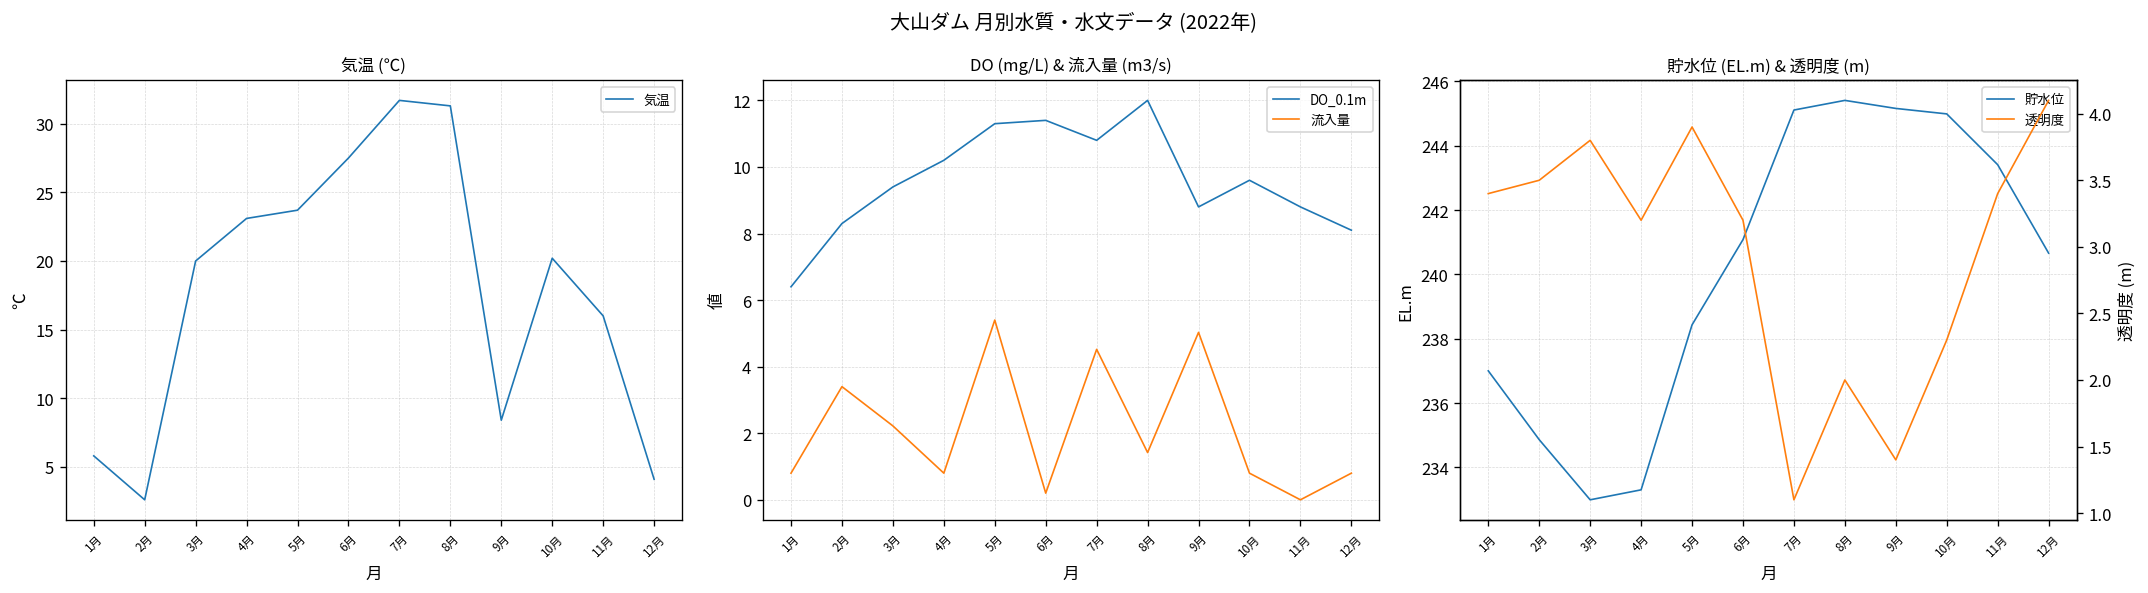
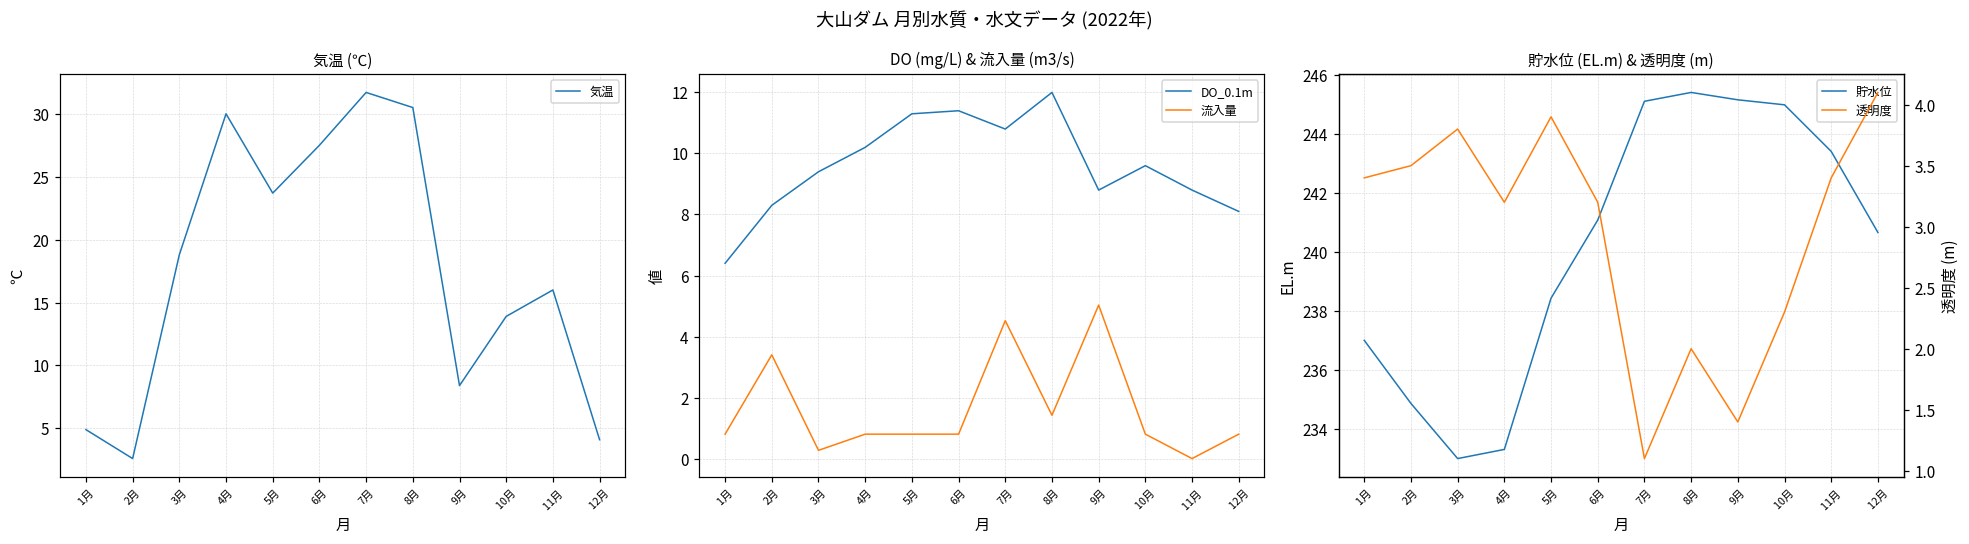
気温 (℃), 1月: 5.8 -> 4.9
気温 (℃), 3月: 20.0 -> 18.8
気温 (℃), 4月: 23.1 -> 30.0
気温 (℃), 8月: 31.3 -> 30.5
気温 (℃), 10月: 20.2 -> 13.9
DO (mg/L) & 流入量 (m3/s), 流入量, 3月: 2.2 -> 0.3
DO (mg/L) & 流入量 (m3/s), 流入量, 5月: 5.4 -> 0.8
DO (mg/L) & 流入量 (m3/s), 流入量, 6月: 0.2 -> 0.8
